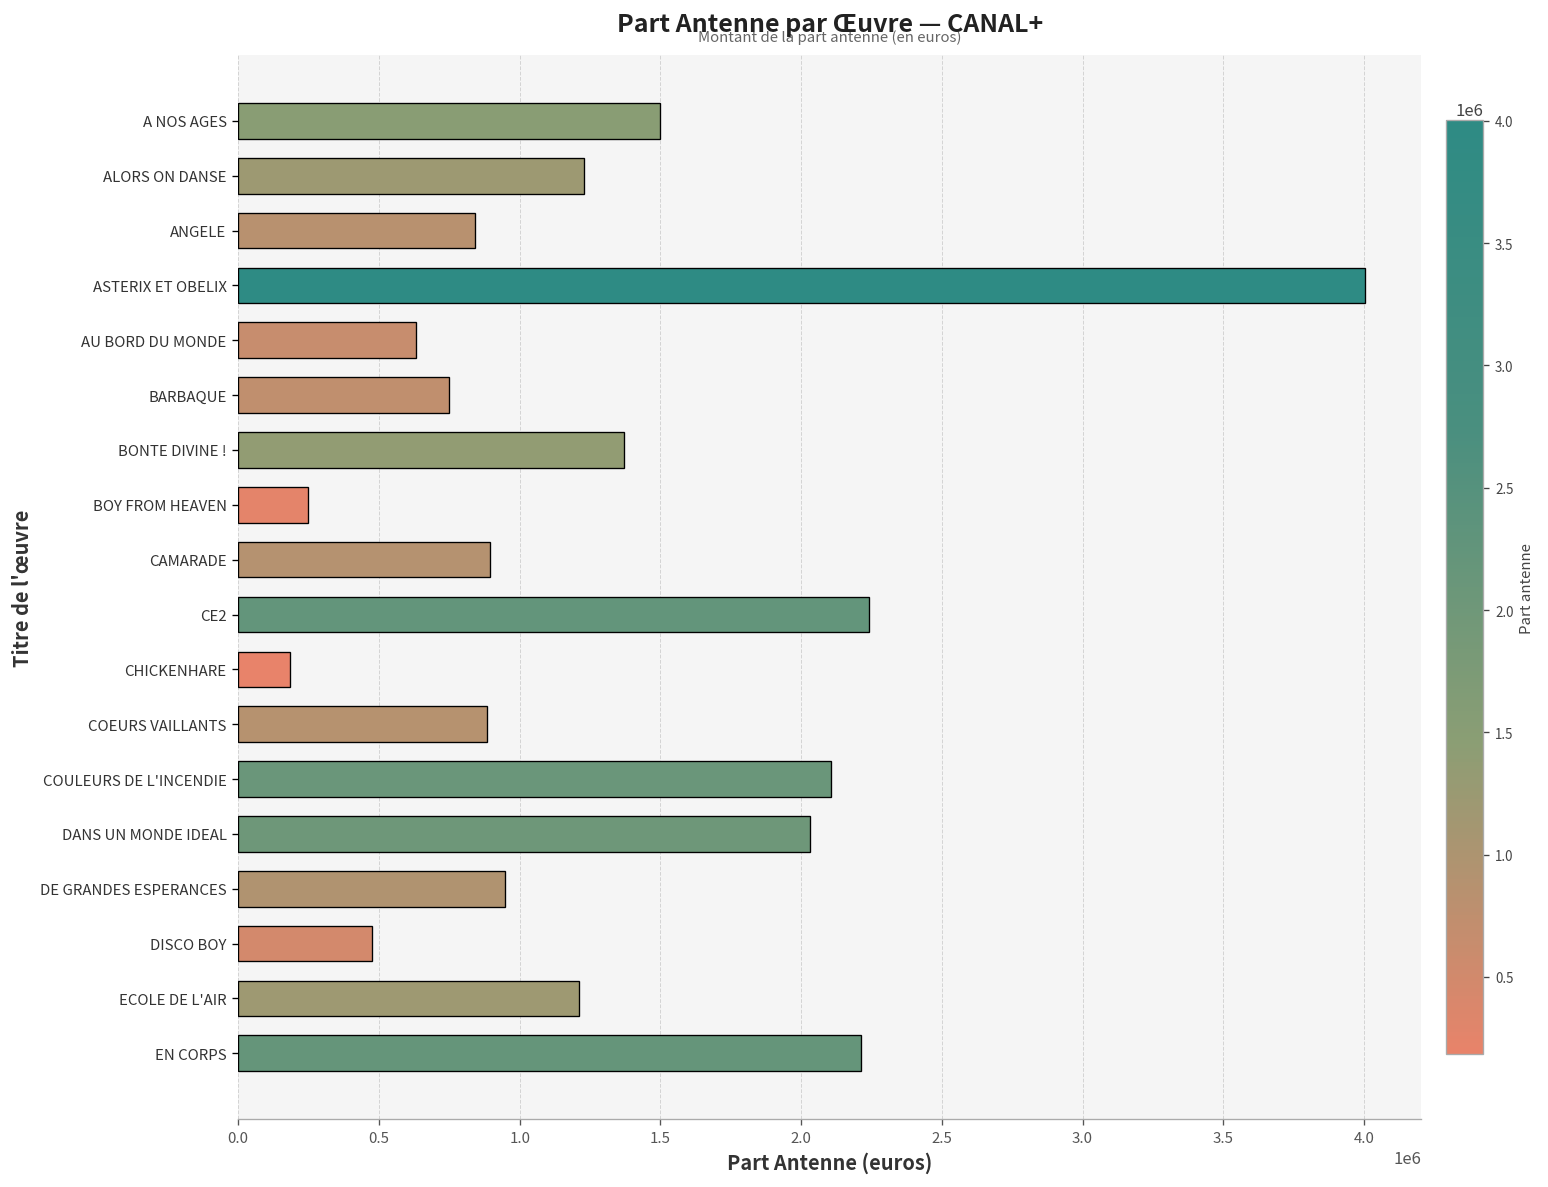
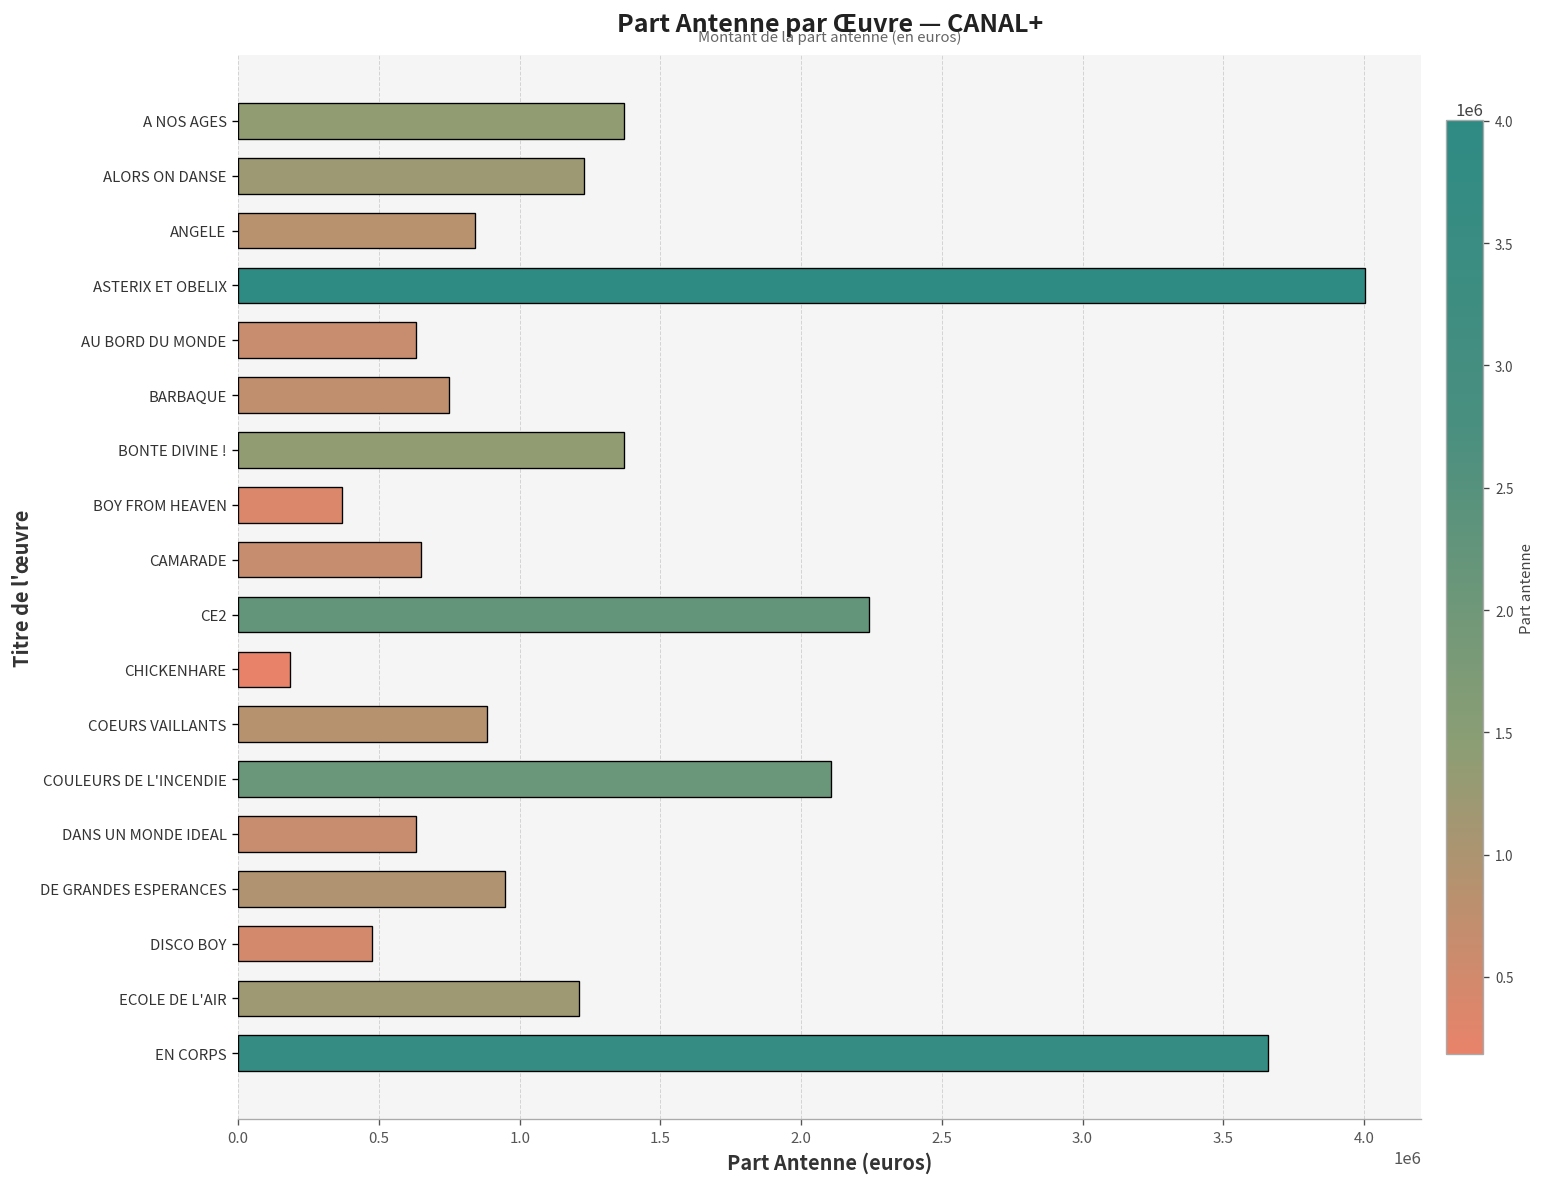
A NOS AGES: 1500000 -> 1370000
BOY FROM HEAVEN: 250000 -> 370000
CAMARADE: 900000 -> 650000
DANS UN MONDE IDEAL: 2030000 -> 630000
EN CORPS: 2210000 -> 3660000
